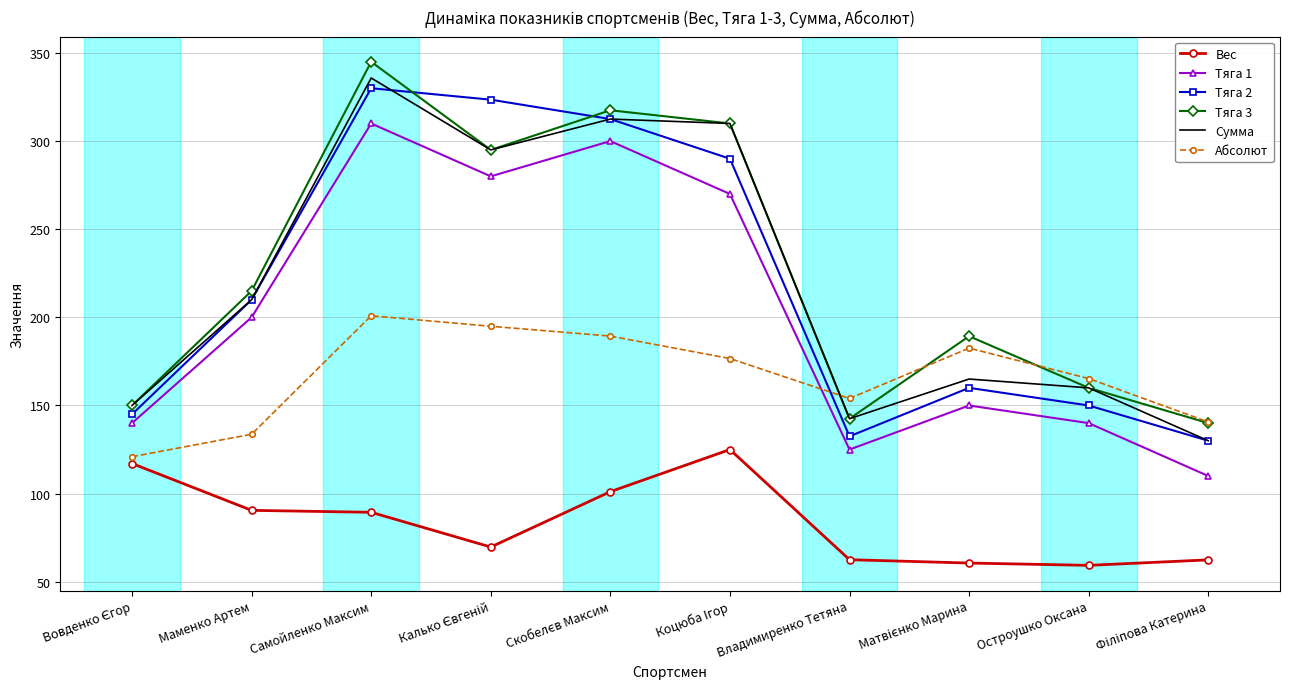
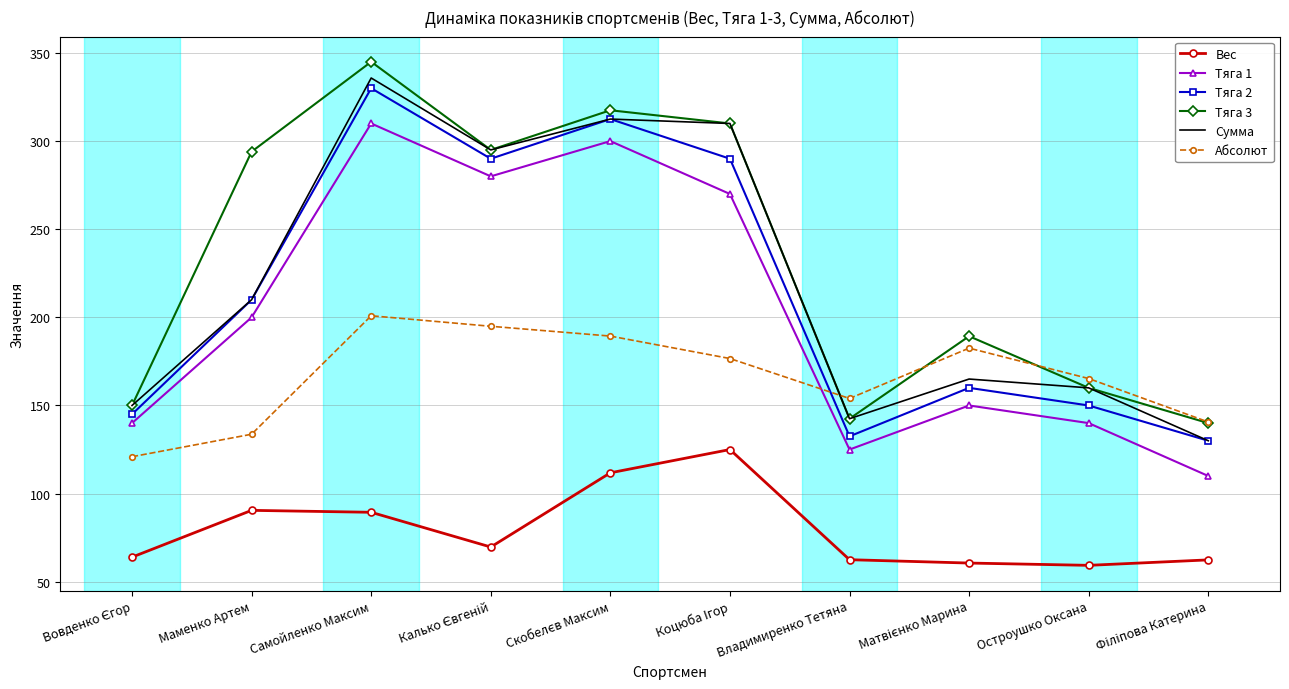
Вес, Вовденко Єгор: 117 -> 64
Тяга 3, Маменко Артем: 215 -> 294
Тяга 2, Калько Євгеній: 324 -> 290
Вес, Скобелєв Максим: 101 -> 112
